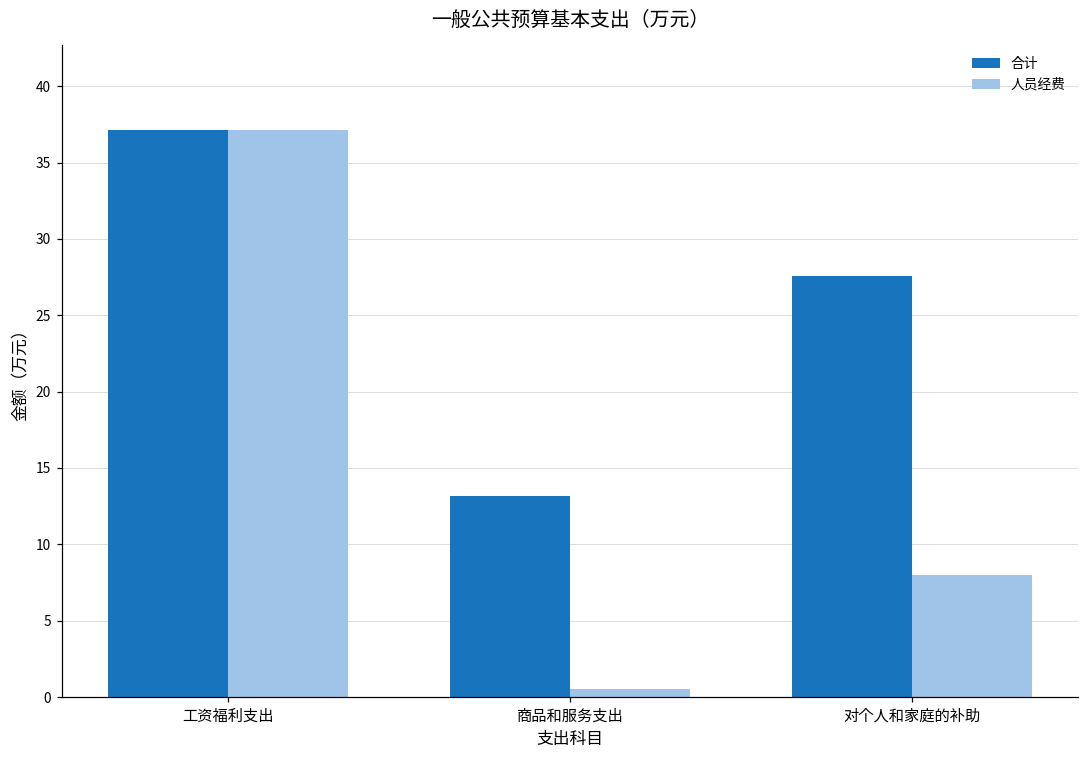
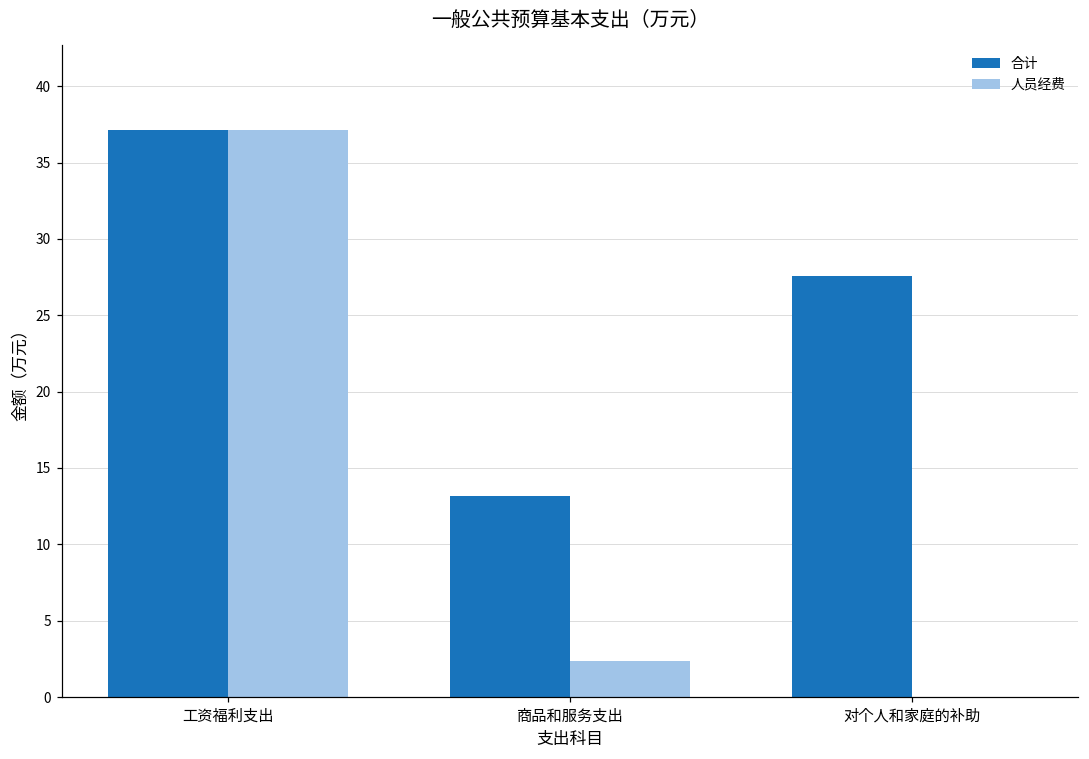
人员经费, 商品和服务支出: 0.6 -> 2.3
人员经费, 对个人和家庭的补助: 8.0 -> 0.0
